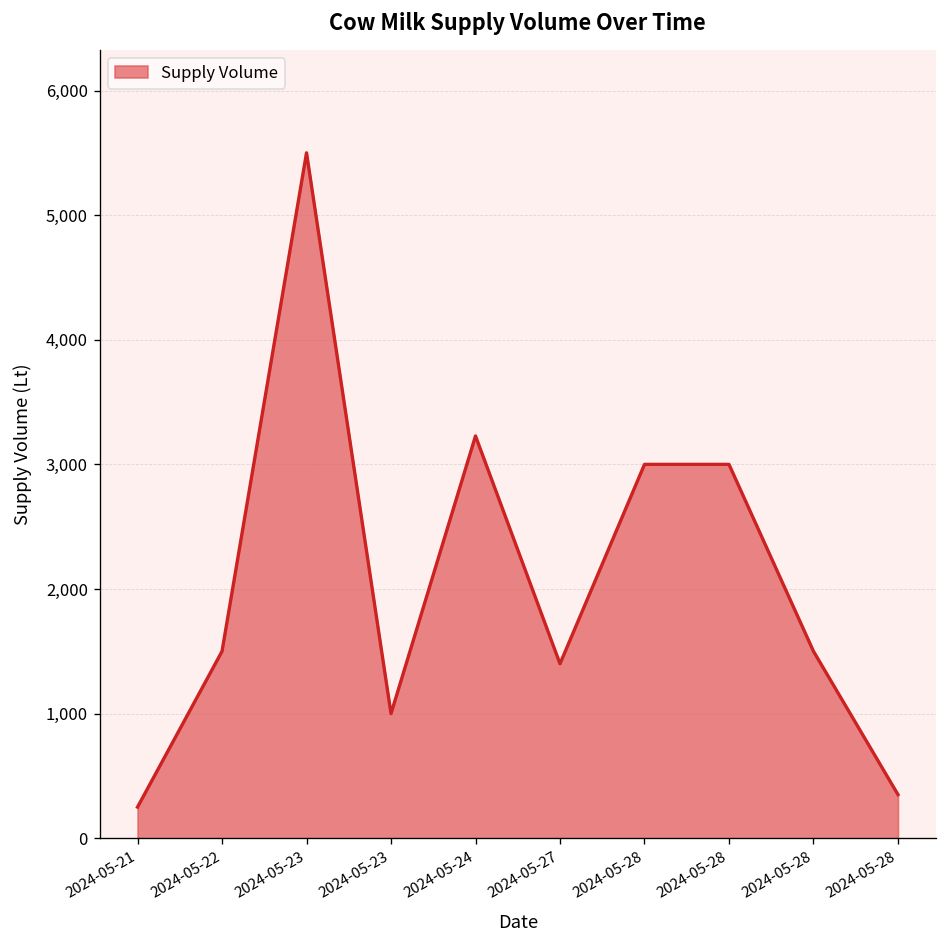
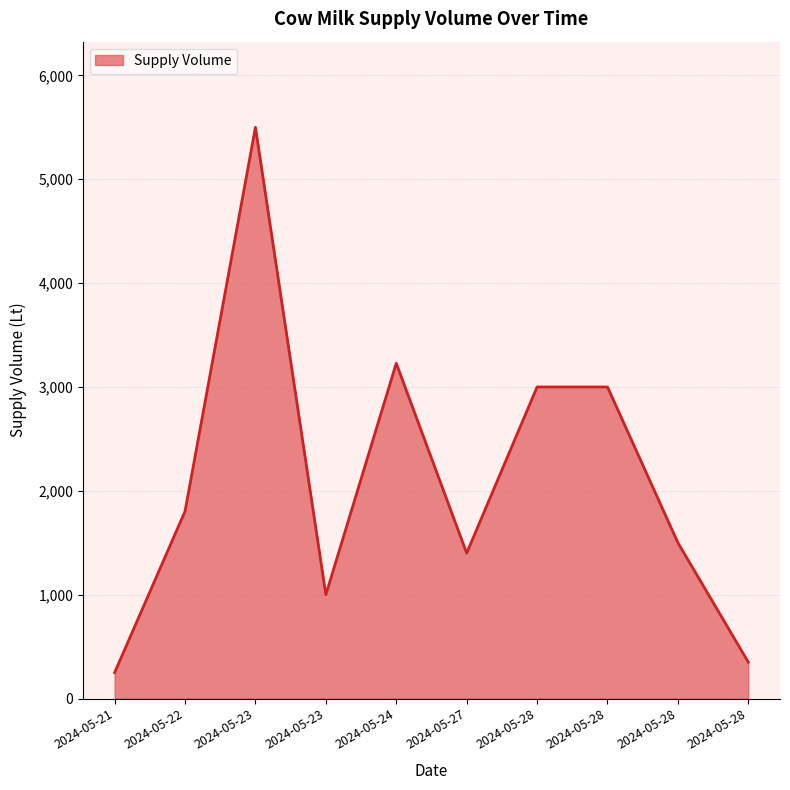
2024-05-22: 1,500 -> 1,800
